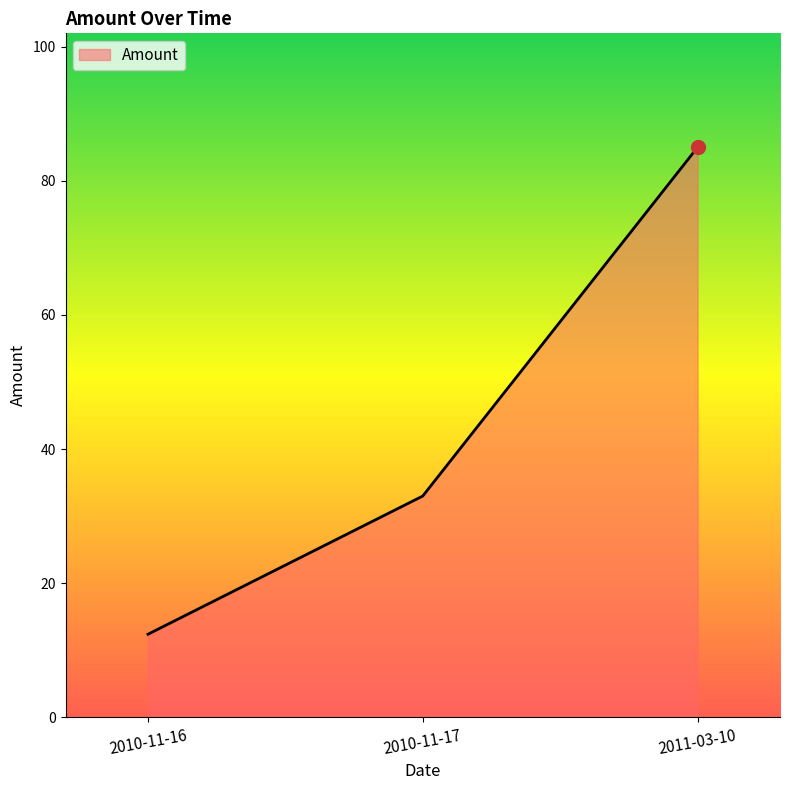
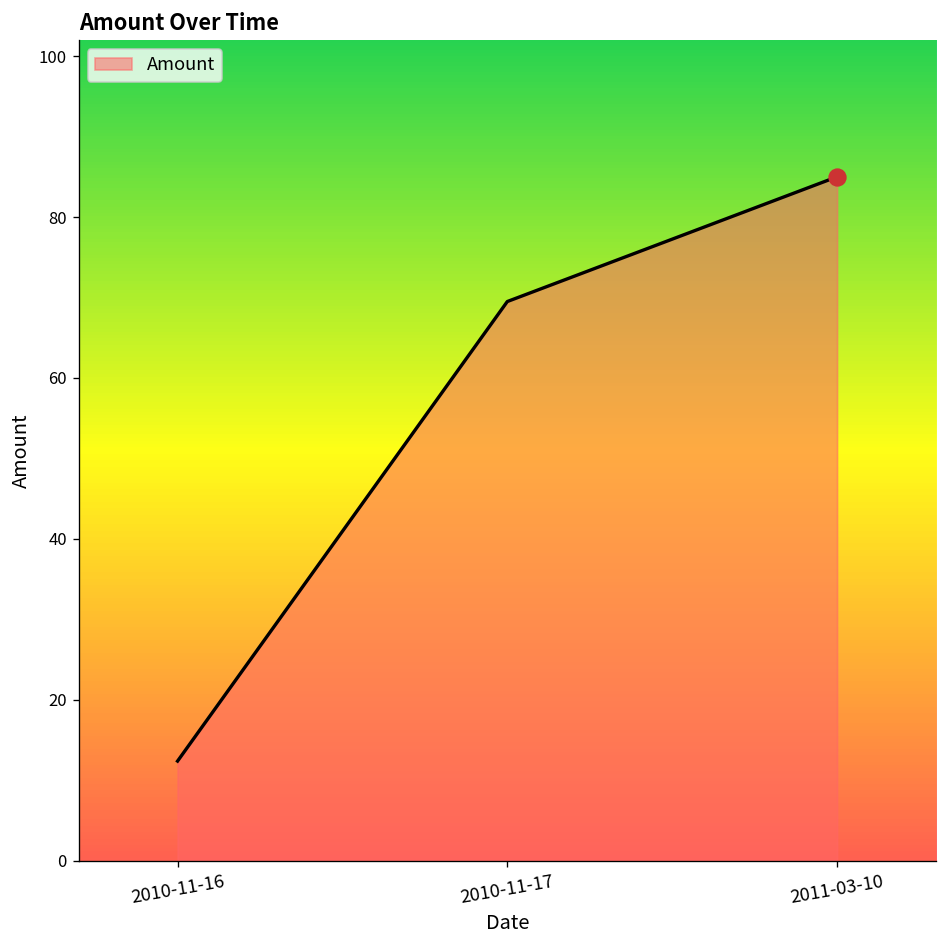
Amount, 2010-11-17: 33 -> 70
